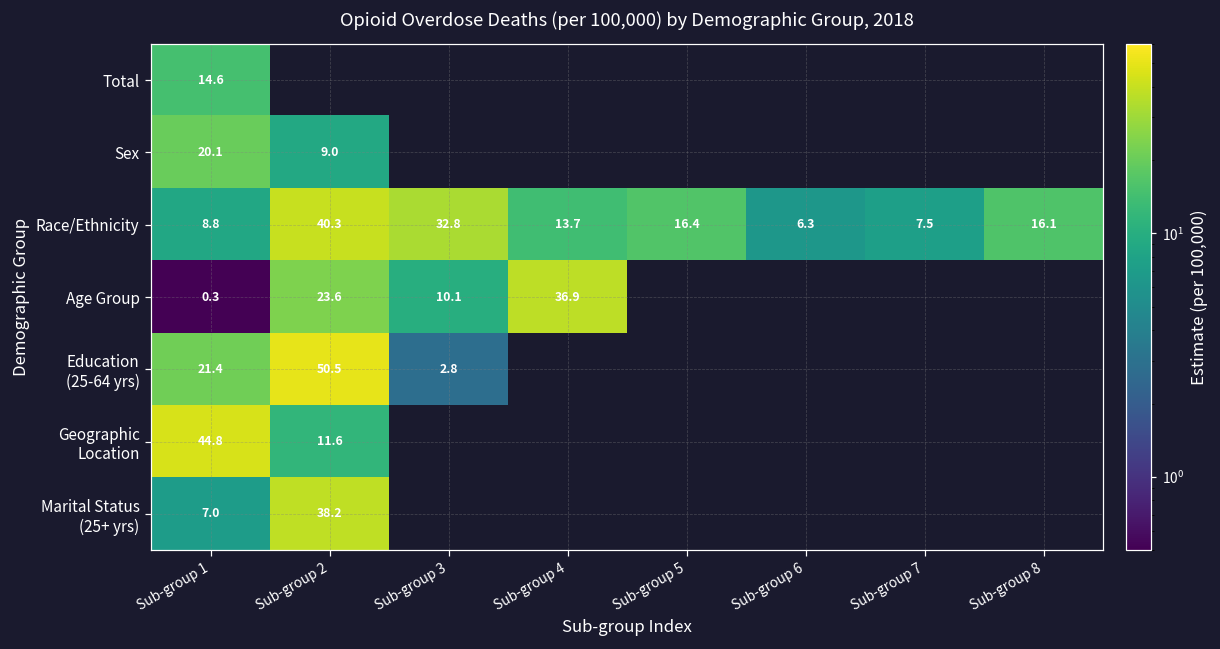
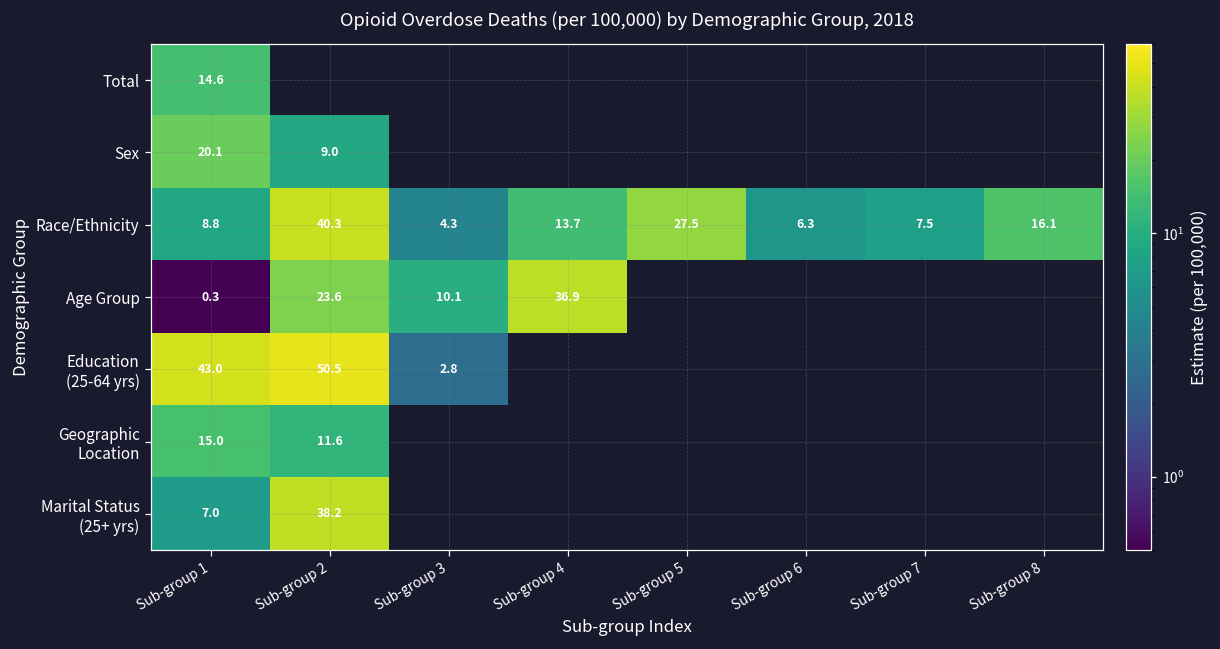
Race/Ethnicity, Sub-group 3: 32.8 -> 4.3
Race/Ethnicity, Sub-group 5: 16.4 -> 27.5
Education (25-64 yrs), Sub-group 1: 21.4 -> 43.0
Geographic Location, Sub-group 1: 44.8 -> 15.0
